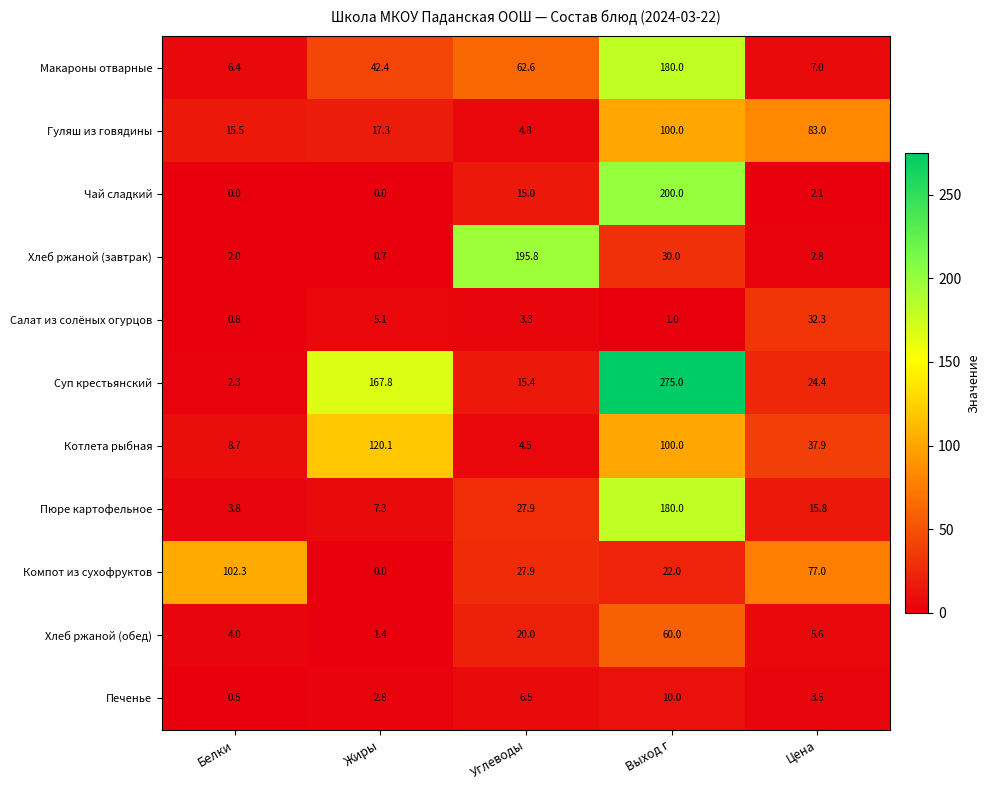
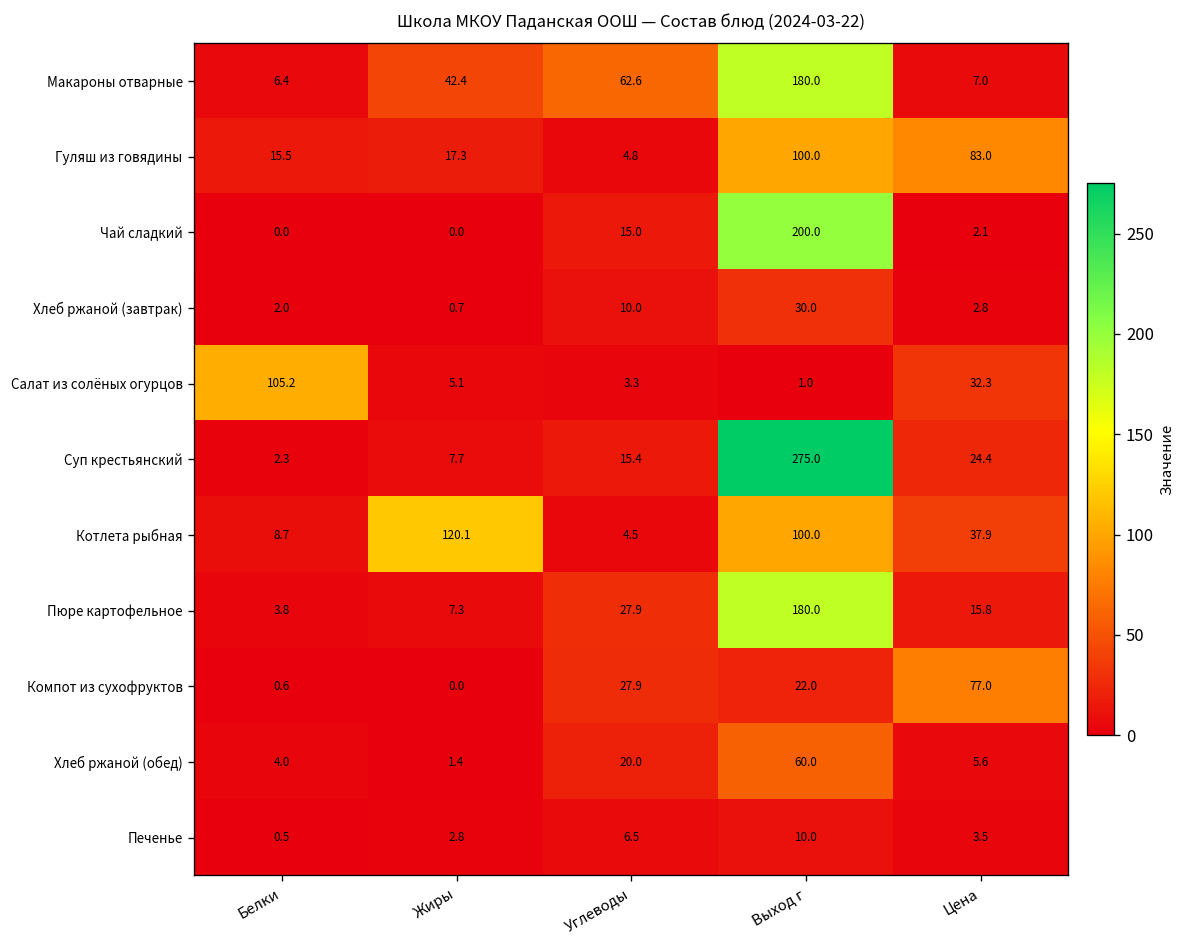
Хлеб ржаной (завтрак), Углеводы: 195.8 -> 10.0
Салат из солёных огурцов, Белки: 0.8 -> 105.2
Суп крестьянский, Жиры: 167.8 -> 7.7
Компот из сухофруктов, Белки: 102.3 -> 0.6
